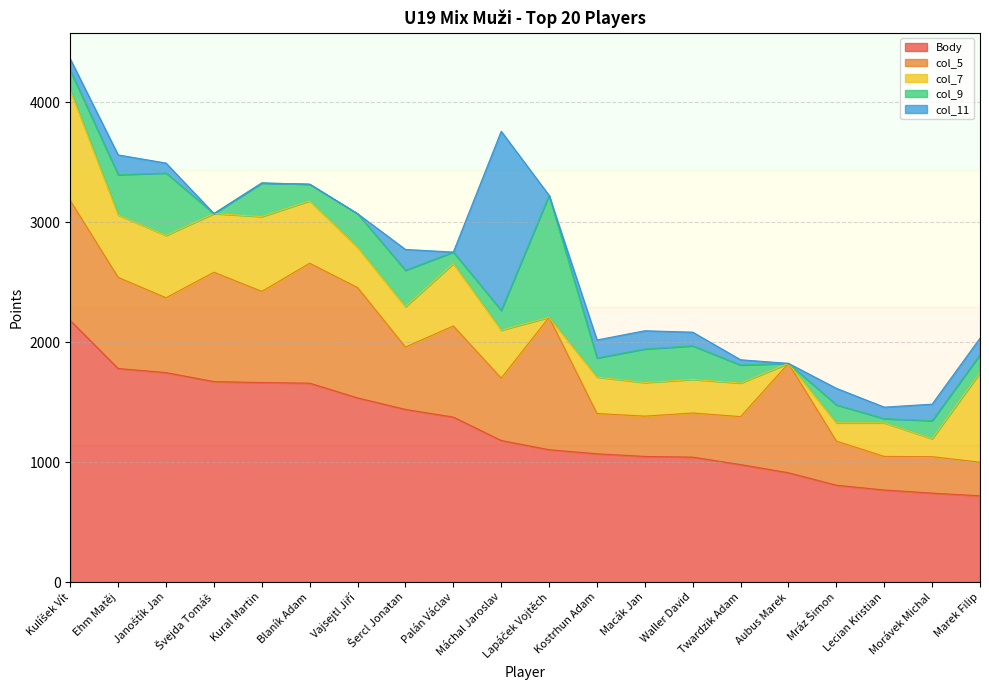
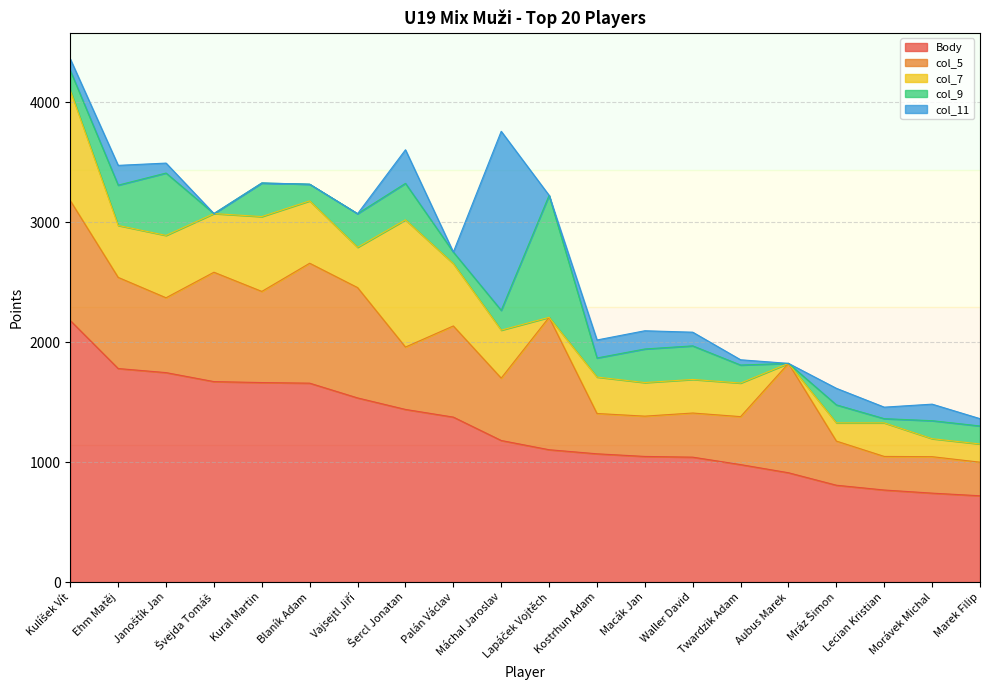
col_7, Ehm Matěj: 520 -> 430
col_7, Šercl Jonatan: 340 -> 1060
col_11, Šercl Jonatan: 170 -> 280
col_7, Marek Filip: 750 -> 150
col_11, Marek Filip: 140 -> 60
